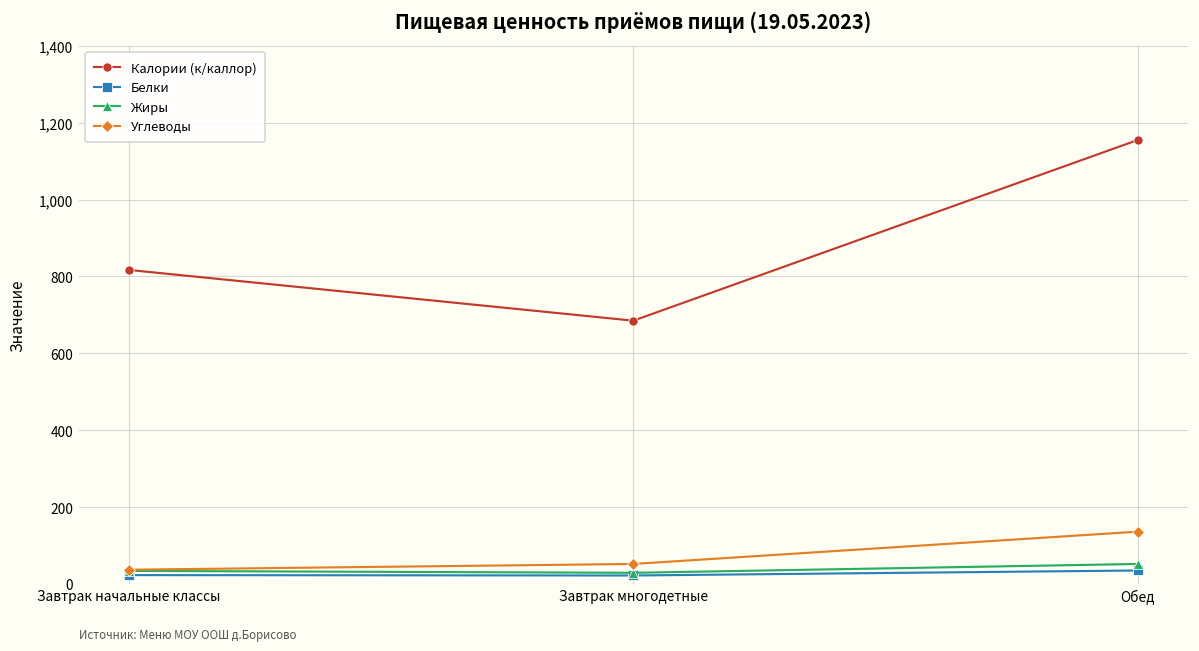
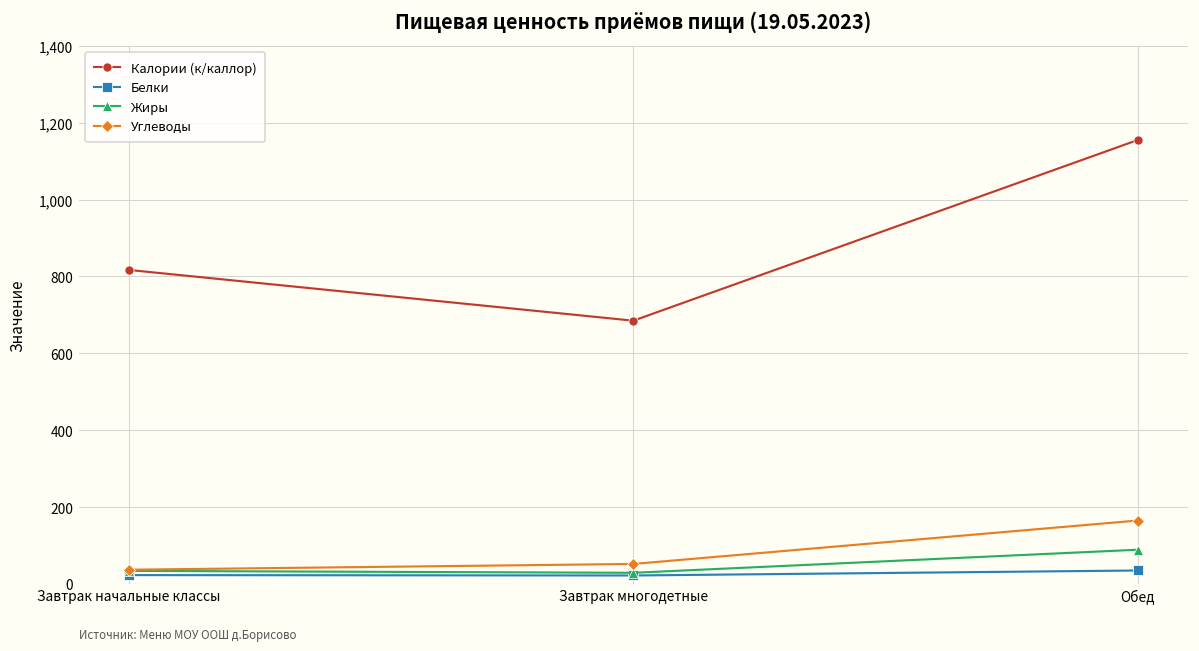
Жиры, Обед: 50 -> 90
Углеводы, Обед: 140 -> 170
